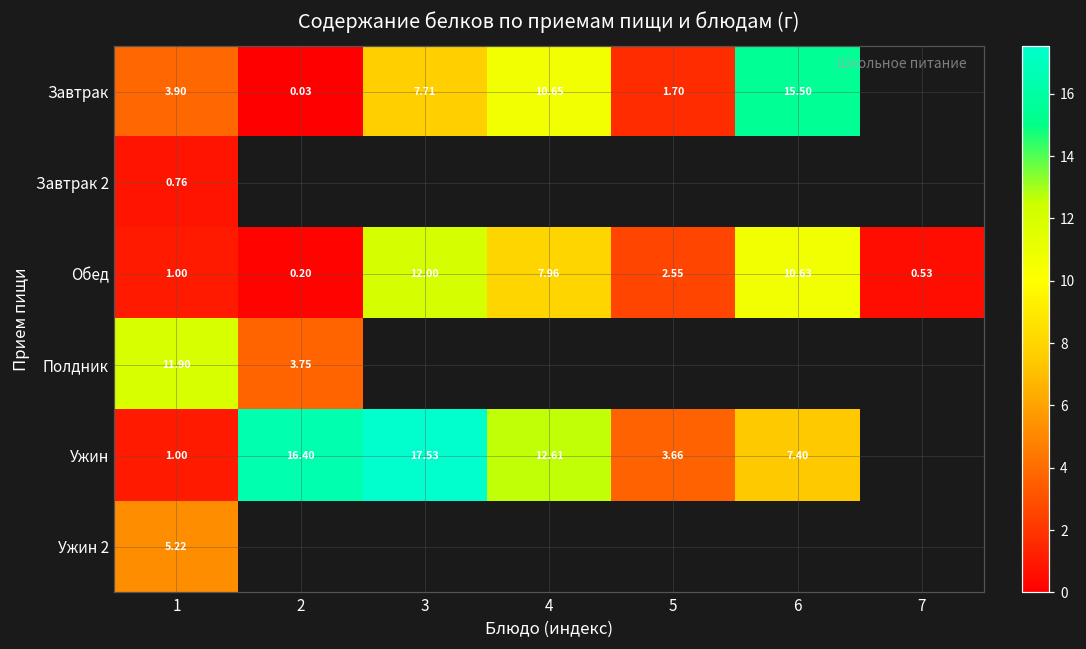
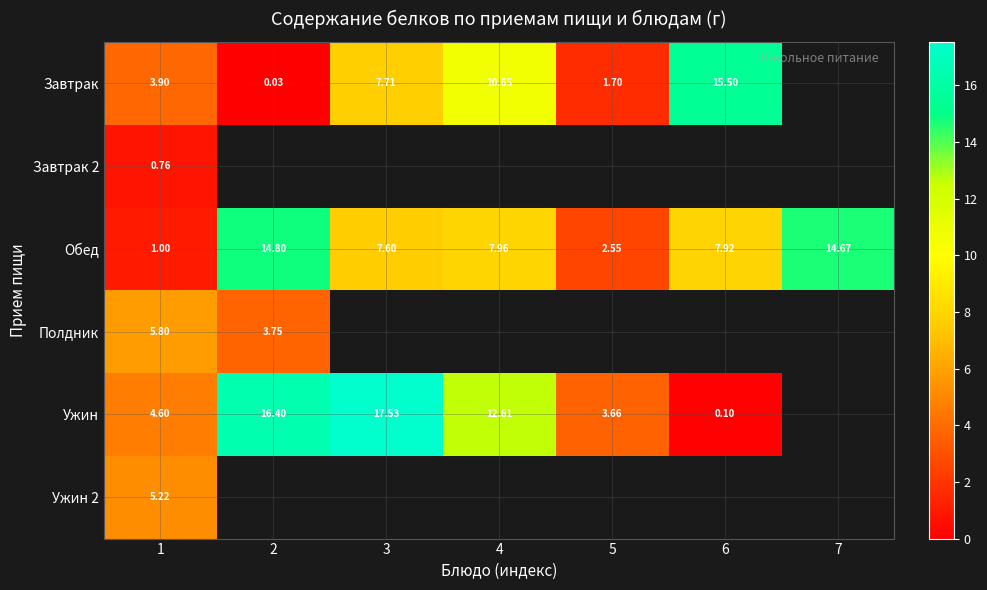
Обед, 2: 0.20 -> 14.80
Обед, 3: 12.00 -> 7.60
Обед, 6: 10.63 -> 7.92
Обед, 7: 0.53 -> 14.67
Полдник, 1: 11.90 -> 5.80
Ужин, 1: 1.00 -> 4.60
Ужин, 6: 7.40 -> 0.10
